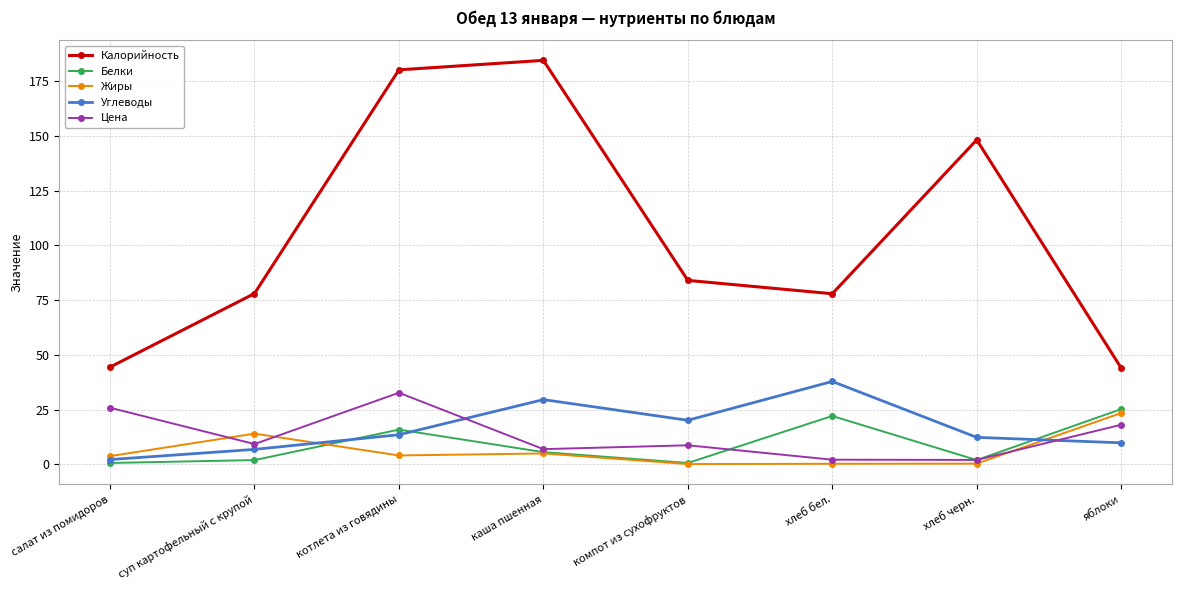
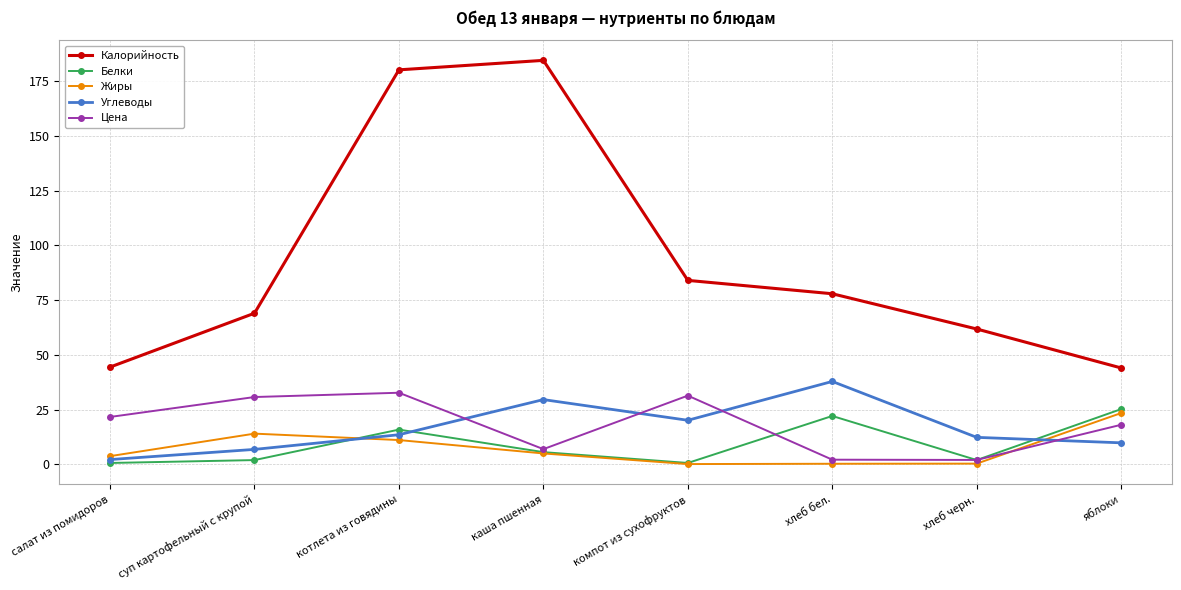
Цена, салат из помидоров: 26 -> 22
Калорийность, суп картофельный с крупой: 78 -> 69
Цена, суп картофельный с крупой: 9 -> 31
Жиры, котлета из говядины: 4 -> 11
Цена, компот из сухофруктов: 9 -> 31
Калорийность, хлеб черн.: 148 -> 62
